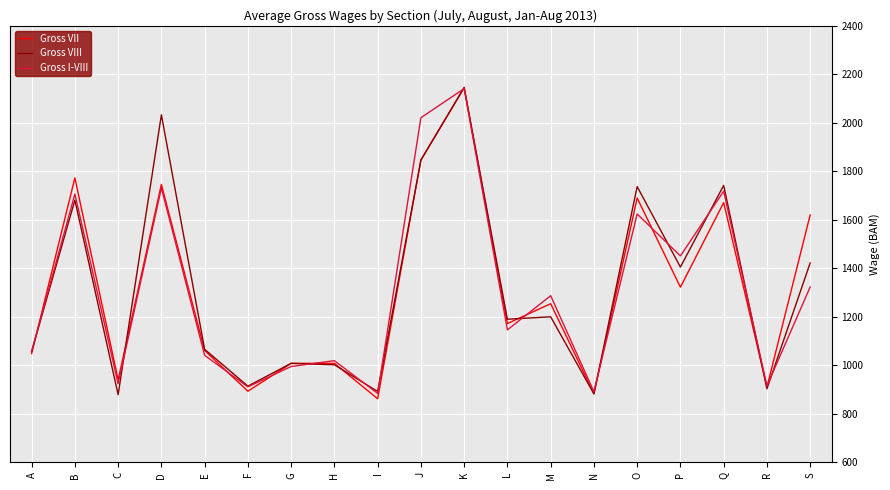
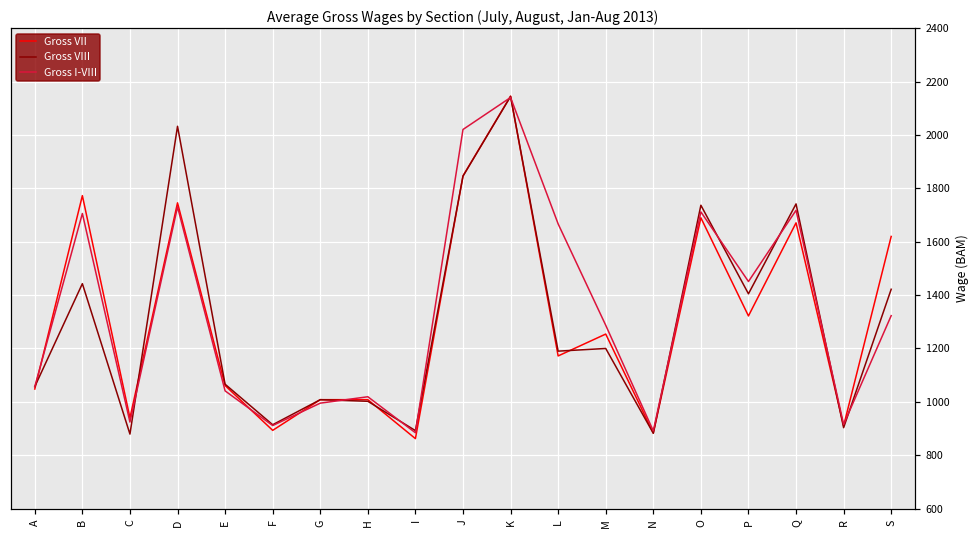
Gross VIII, B: 1680 -> 1440
Gross I-VIII, L: 1150 -> 1670
Gross I-VIII, O: 1620 -> 1710
